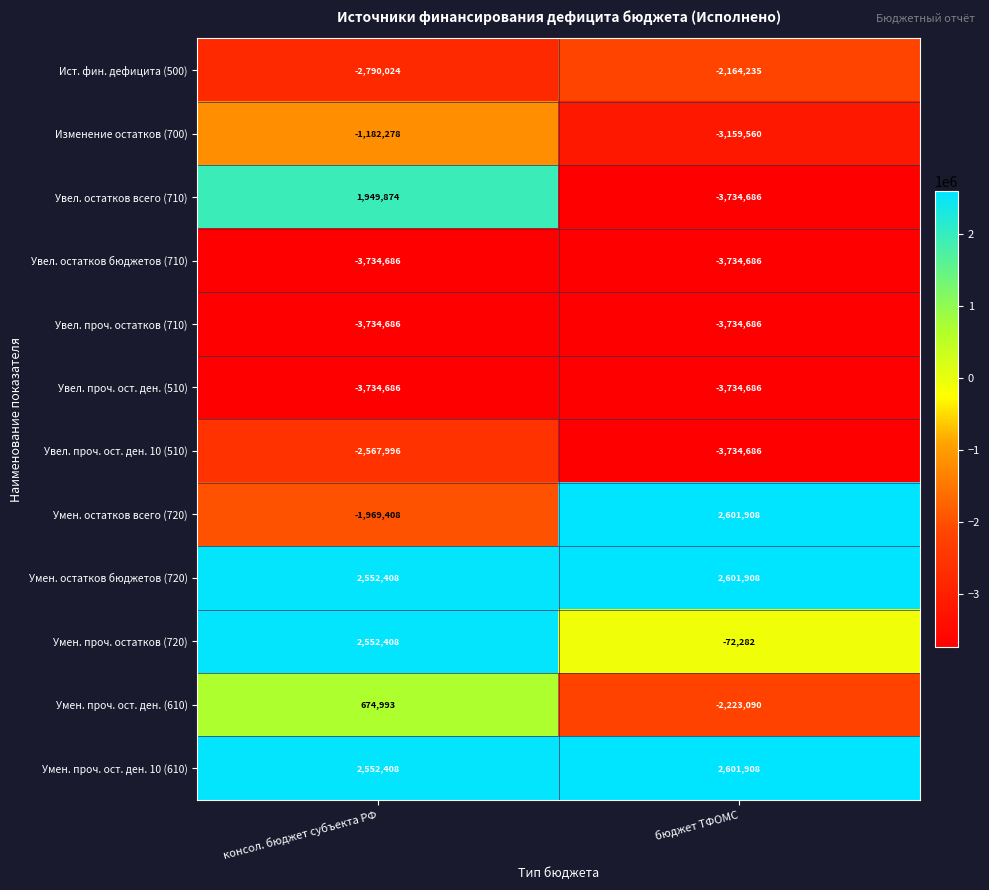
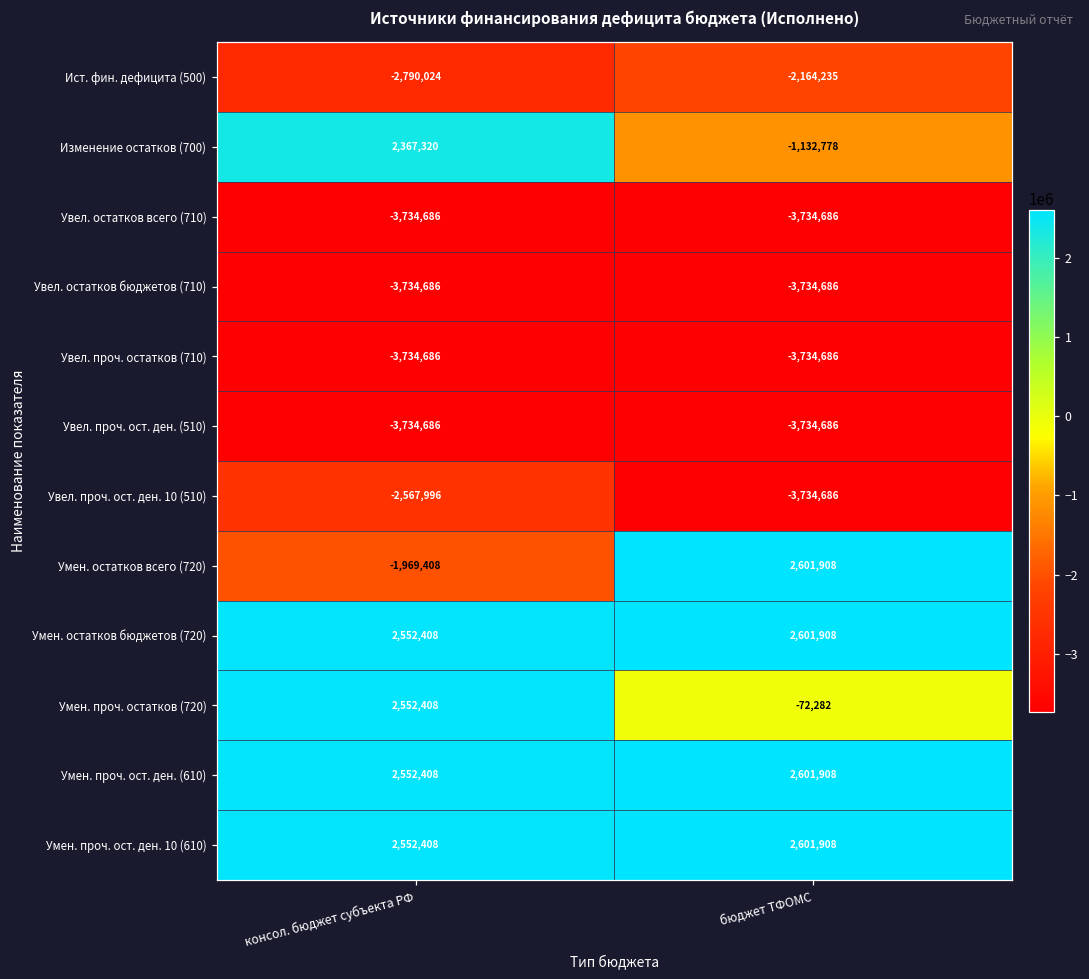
Изменение остатков (700), консол. бюджет субъекта РФ: -1,182,278 -> 2,367,320
Изменение остатков (700), бюджет ТФОМС: -3,159,560 -> -1,132,778
Увел. остатков всего (710), консол. бюджет субъекта РФ: 1,949,874 -> -3,734,686
Умен. проч. ост. ден. (610), консол. бюджет субъекта РФ: 674,993 -> 2,552,408
Умен. проч. ост. ден. (610), бюджет ТФОМС: -2,223,090 -> 2,601,908
